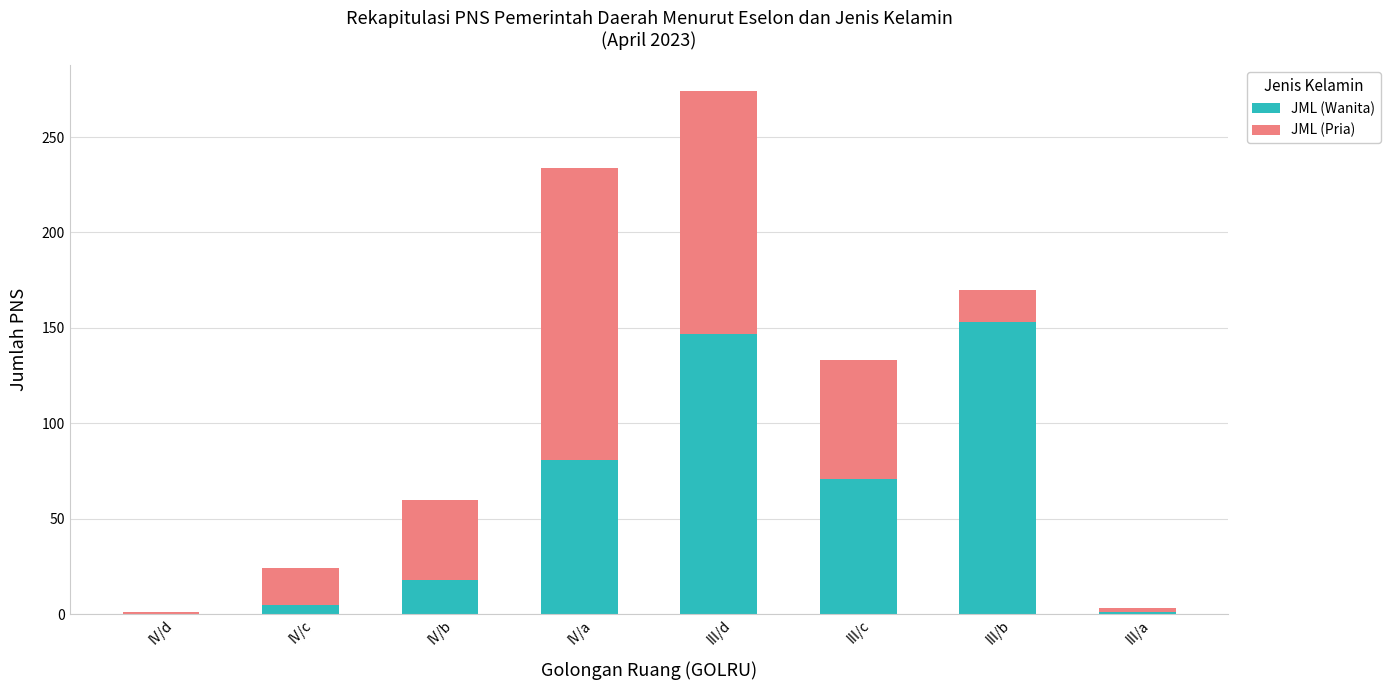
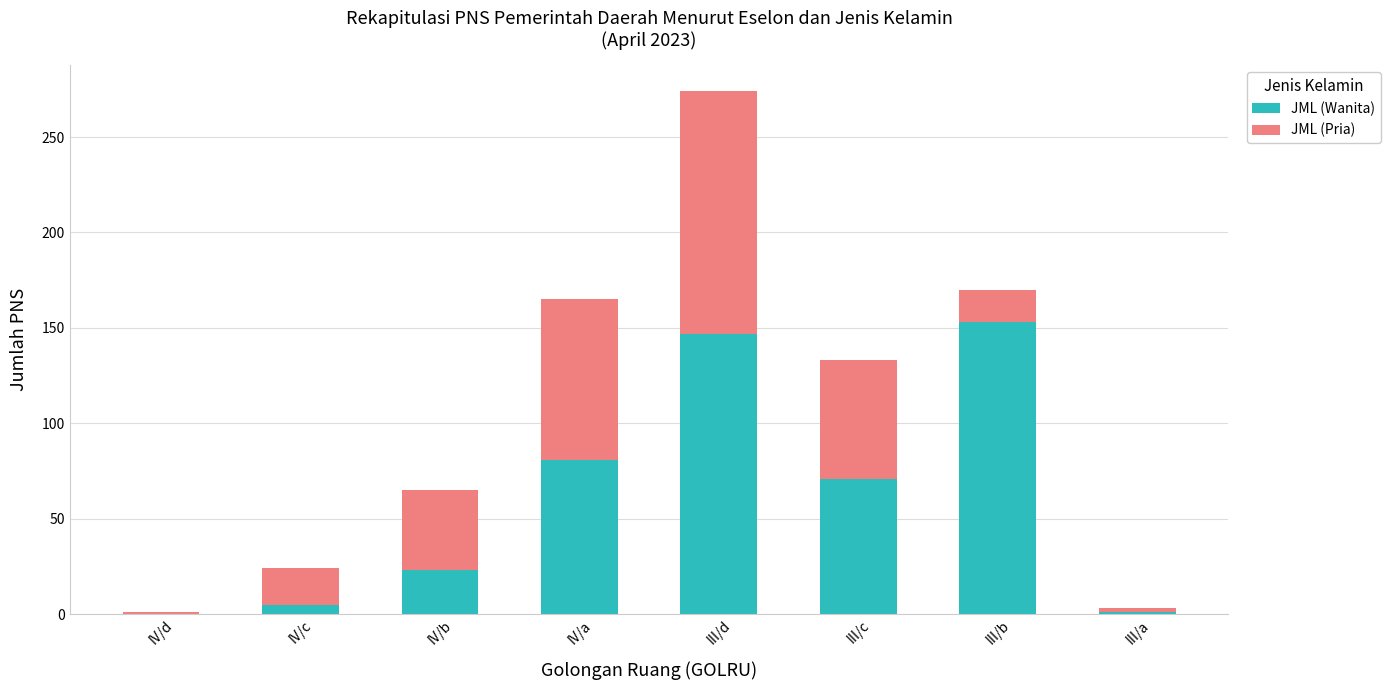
JML (Wanita), IV/b: 18 -> 23
JML (Pria), IV/a: 153 -> 84
